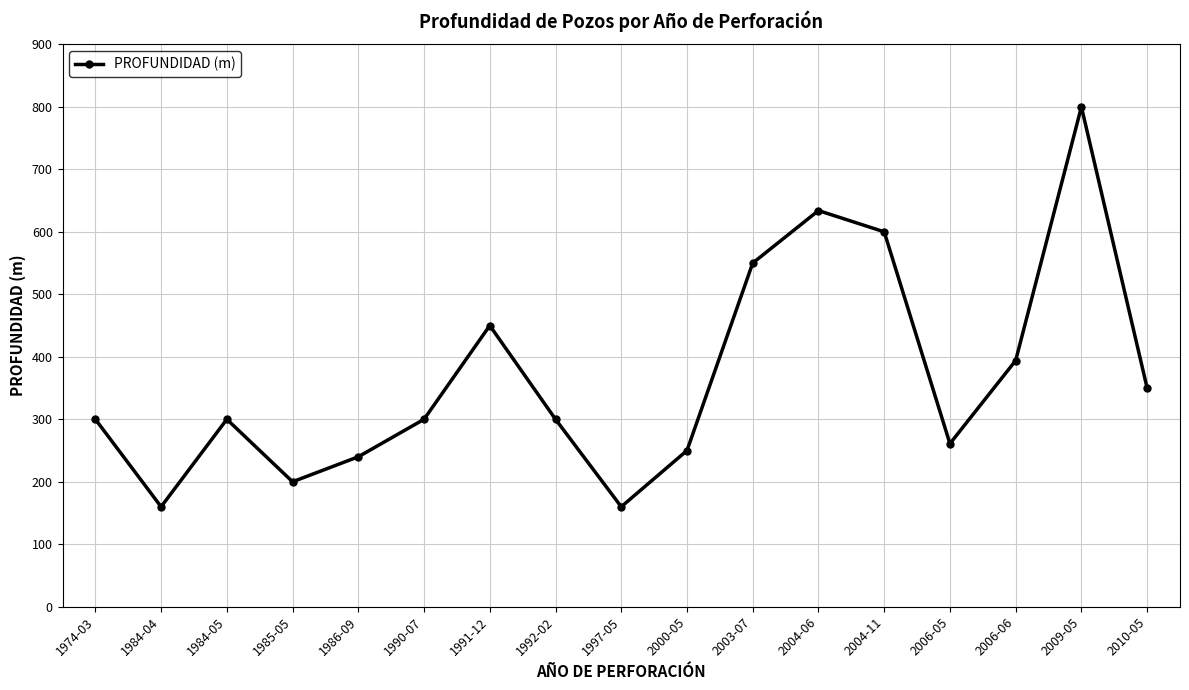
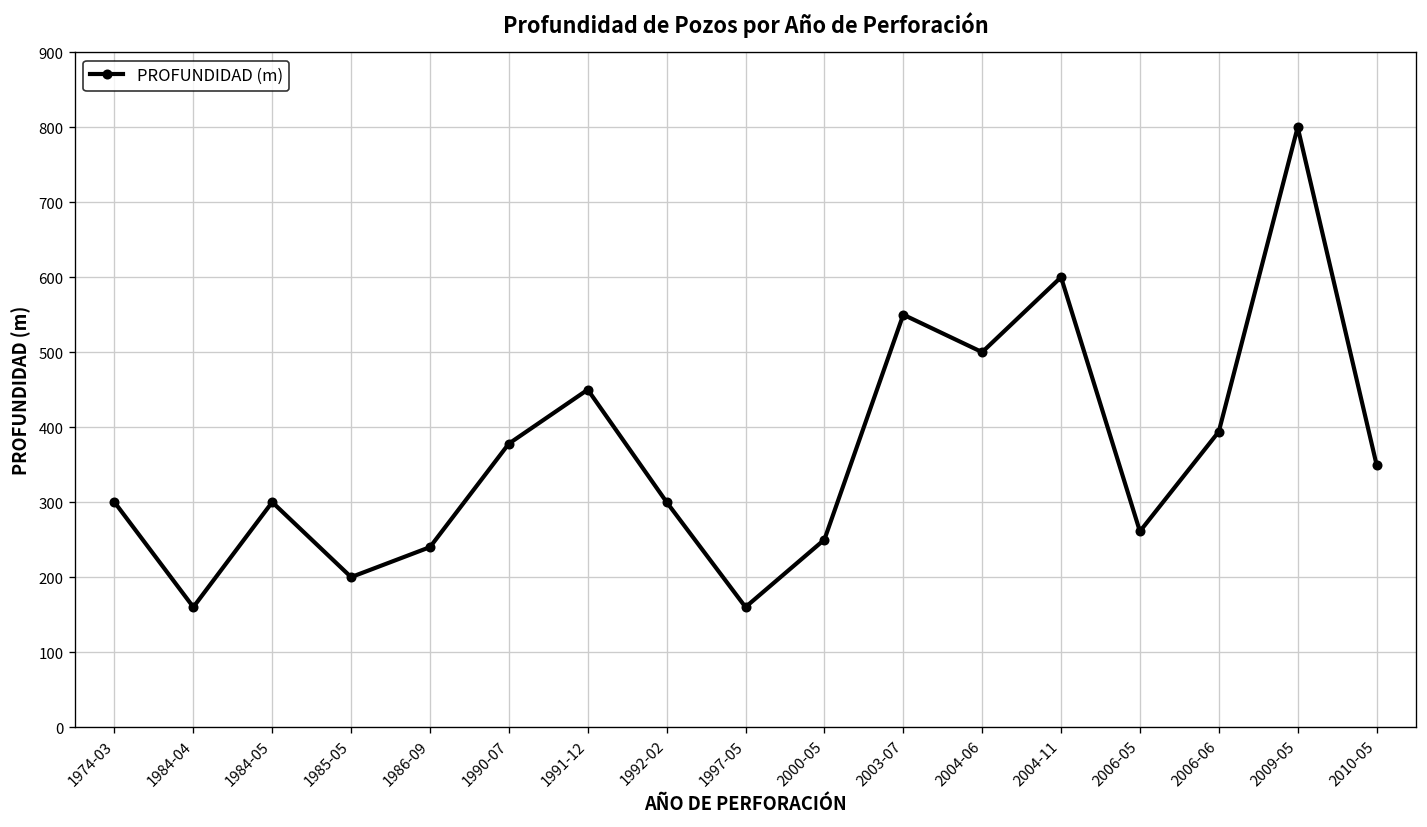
1990-07: 300 -> 380
2004-06: 630 -> 500
